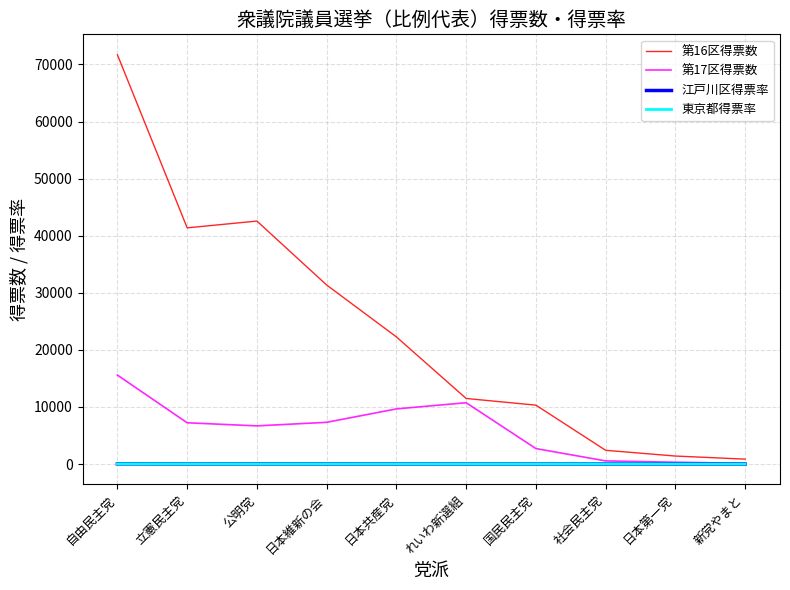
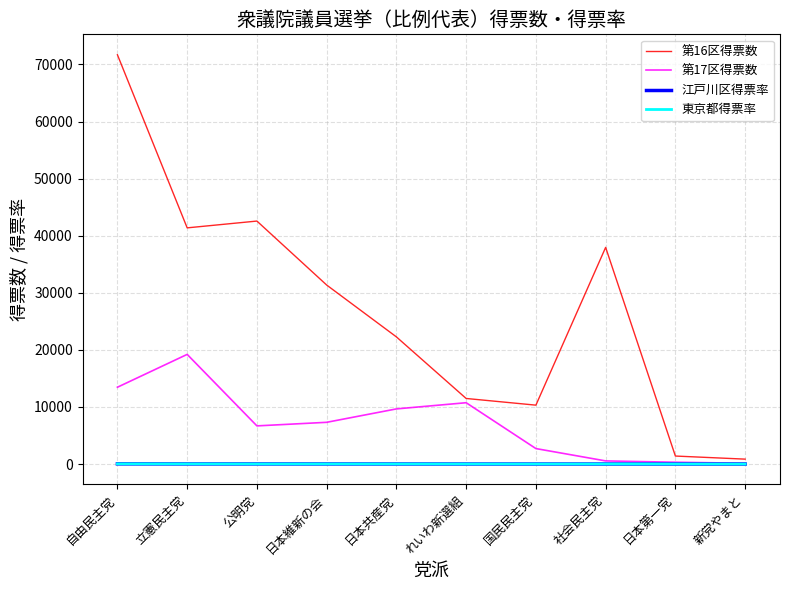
第17区得票数, 自由民主党: 16000 -> 13000
第17区得票数, 立憲民主党: 7000 -> 19000
第16区得票数, 社会民主党: 2000 -> 38000
